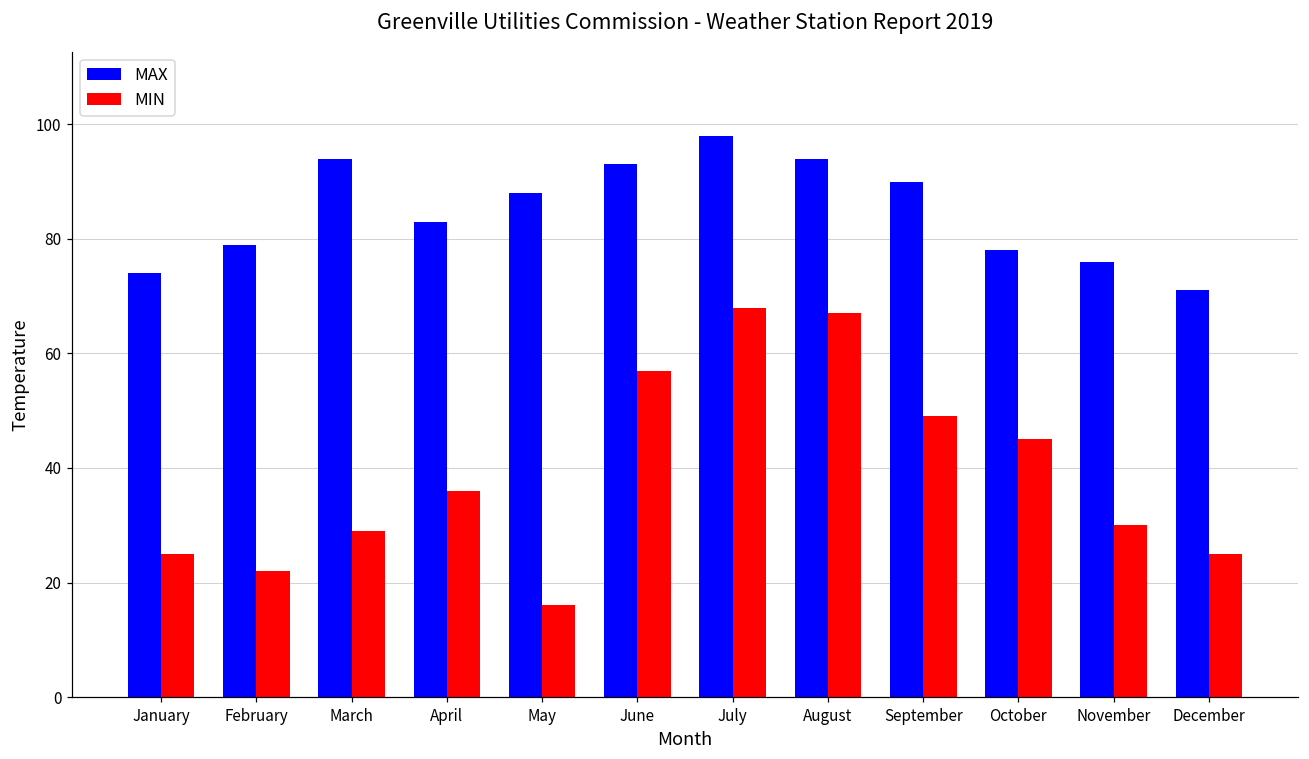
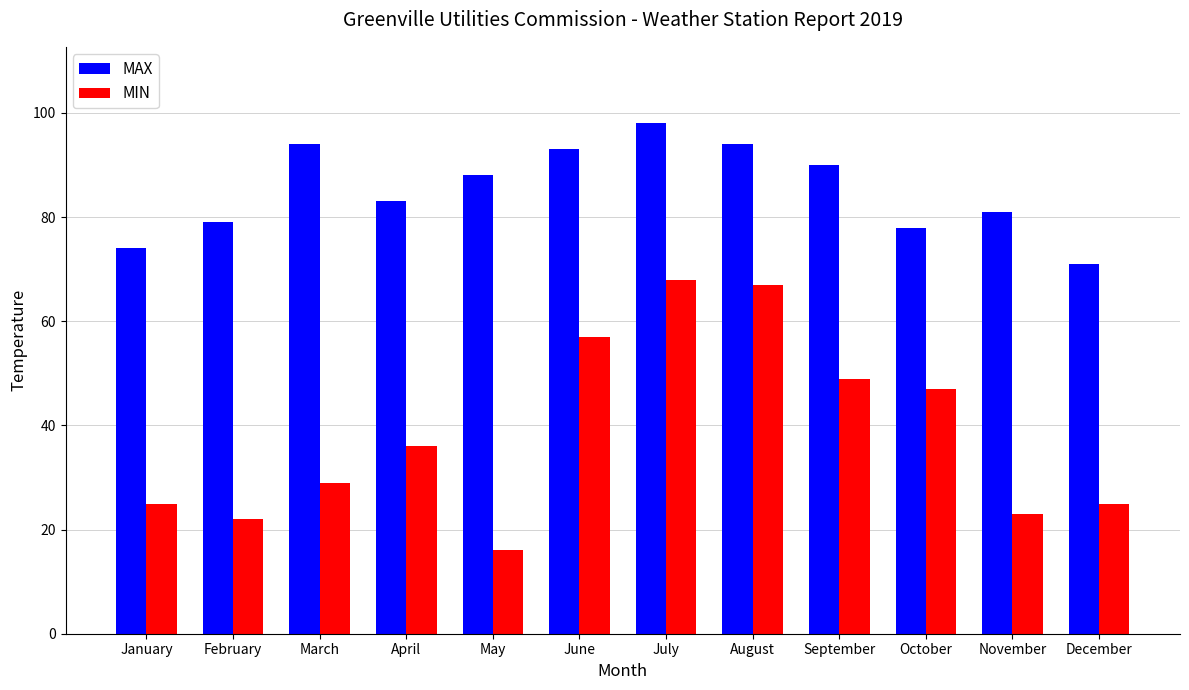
MIN, October: 45 -> 47
MAX, November: 76 -> 81
MIN, November: 30 -> 23
